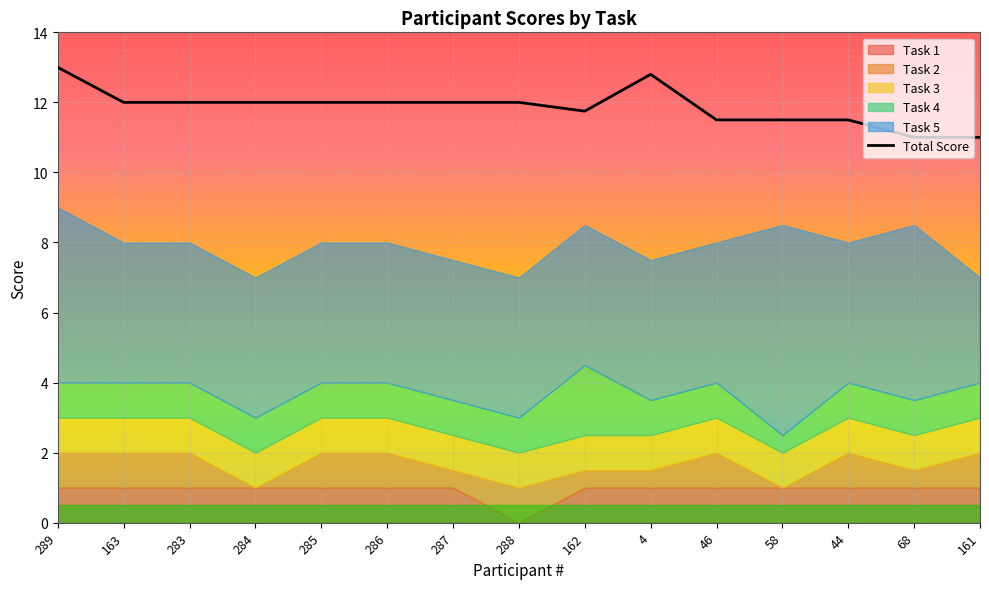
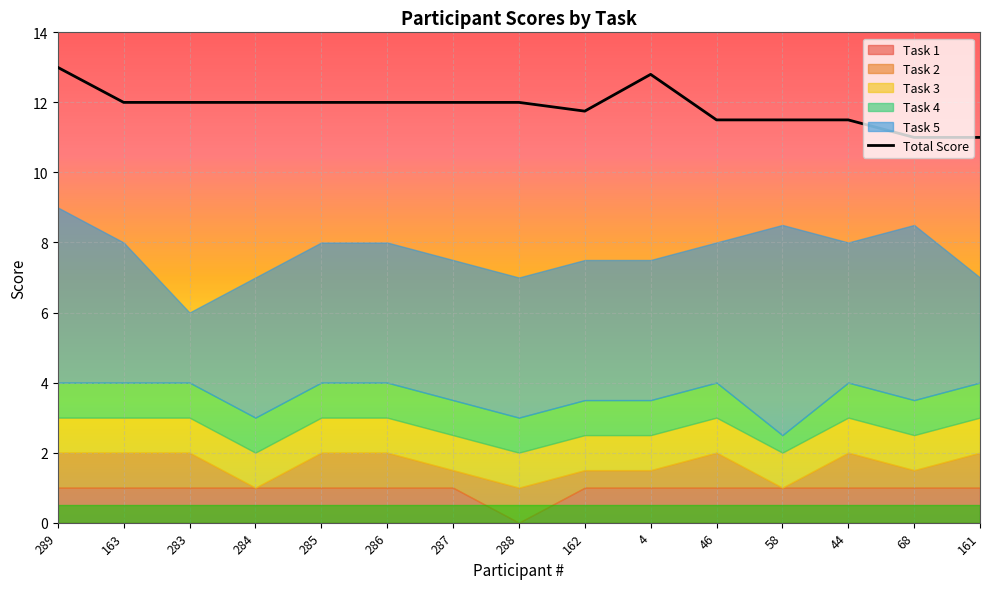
Task 5, 283: 4 -> 2
Task 4, 162: 2 -> 1
